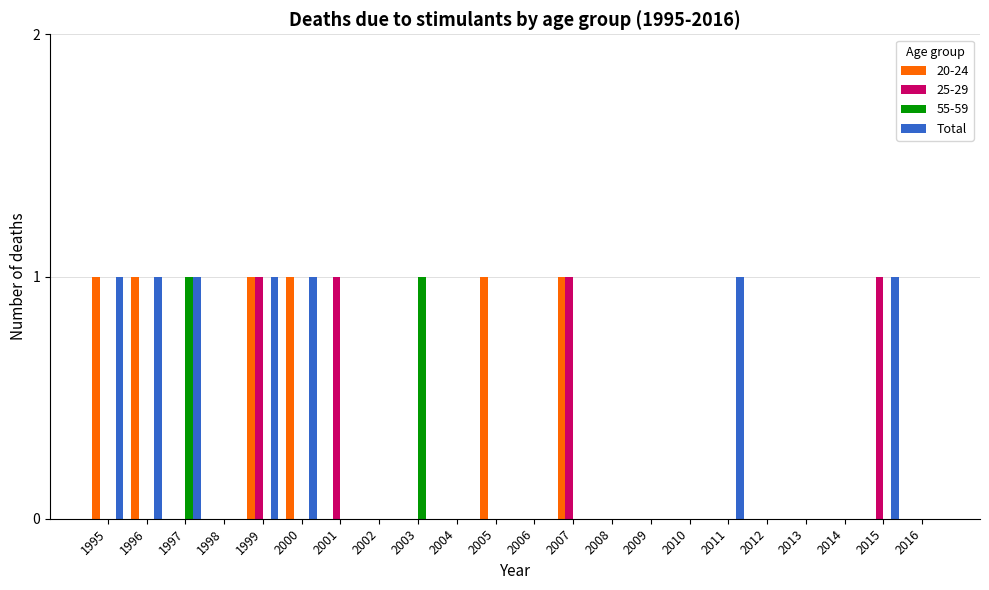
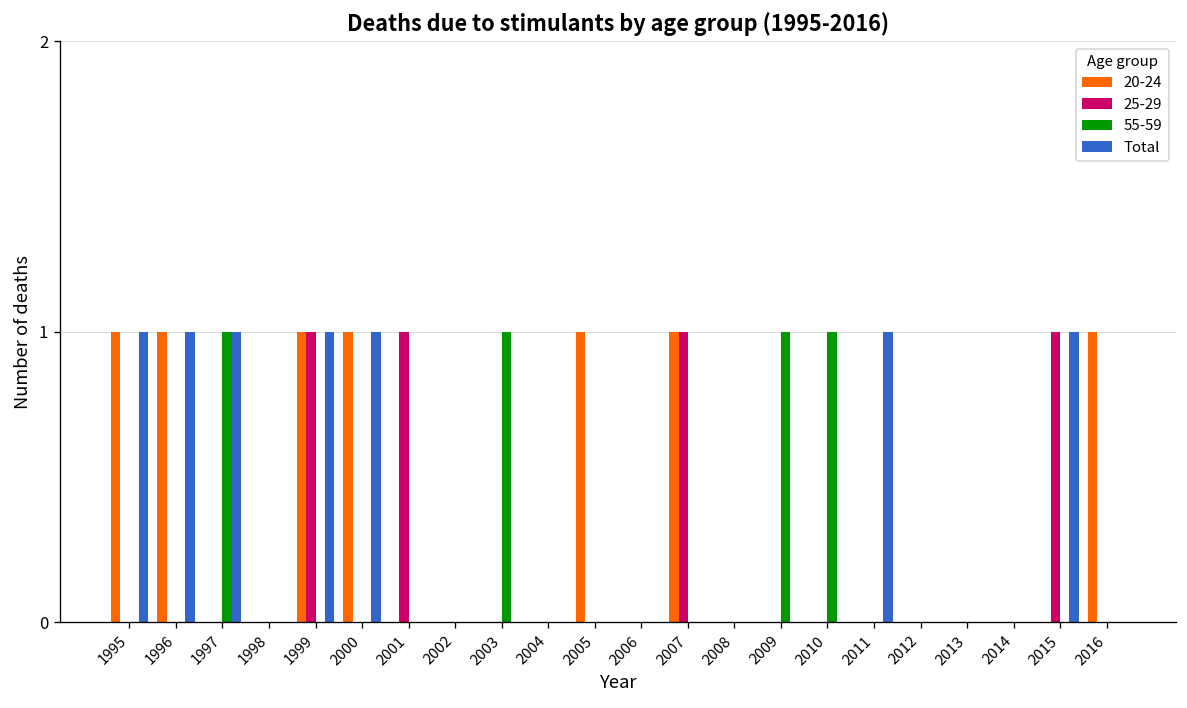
55-59, 2009: 0 -> 1
55-59, 2010: 0 -> 1
20-24, 2016: 0 -> 1
